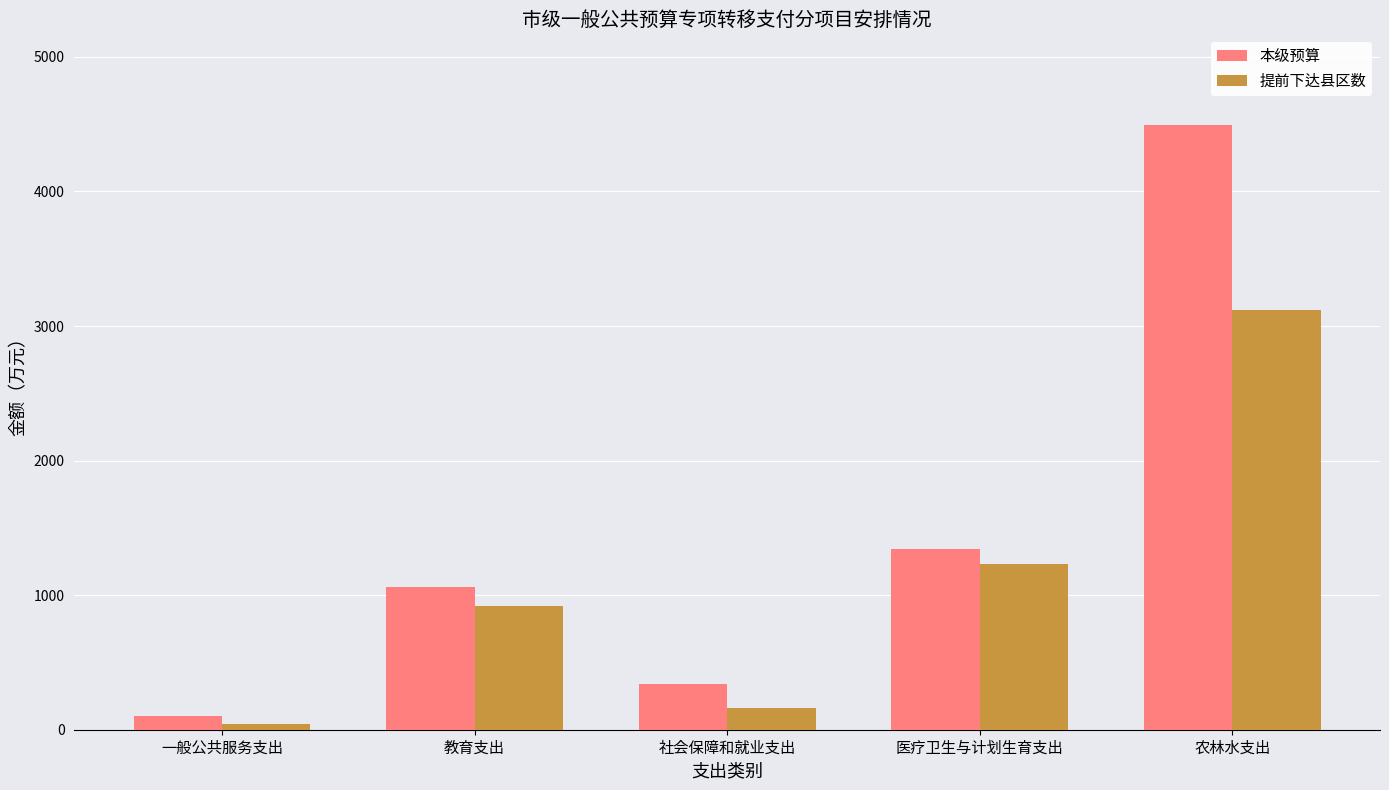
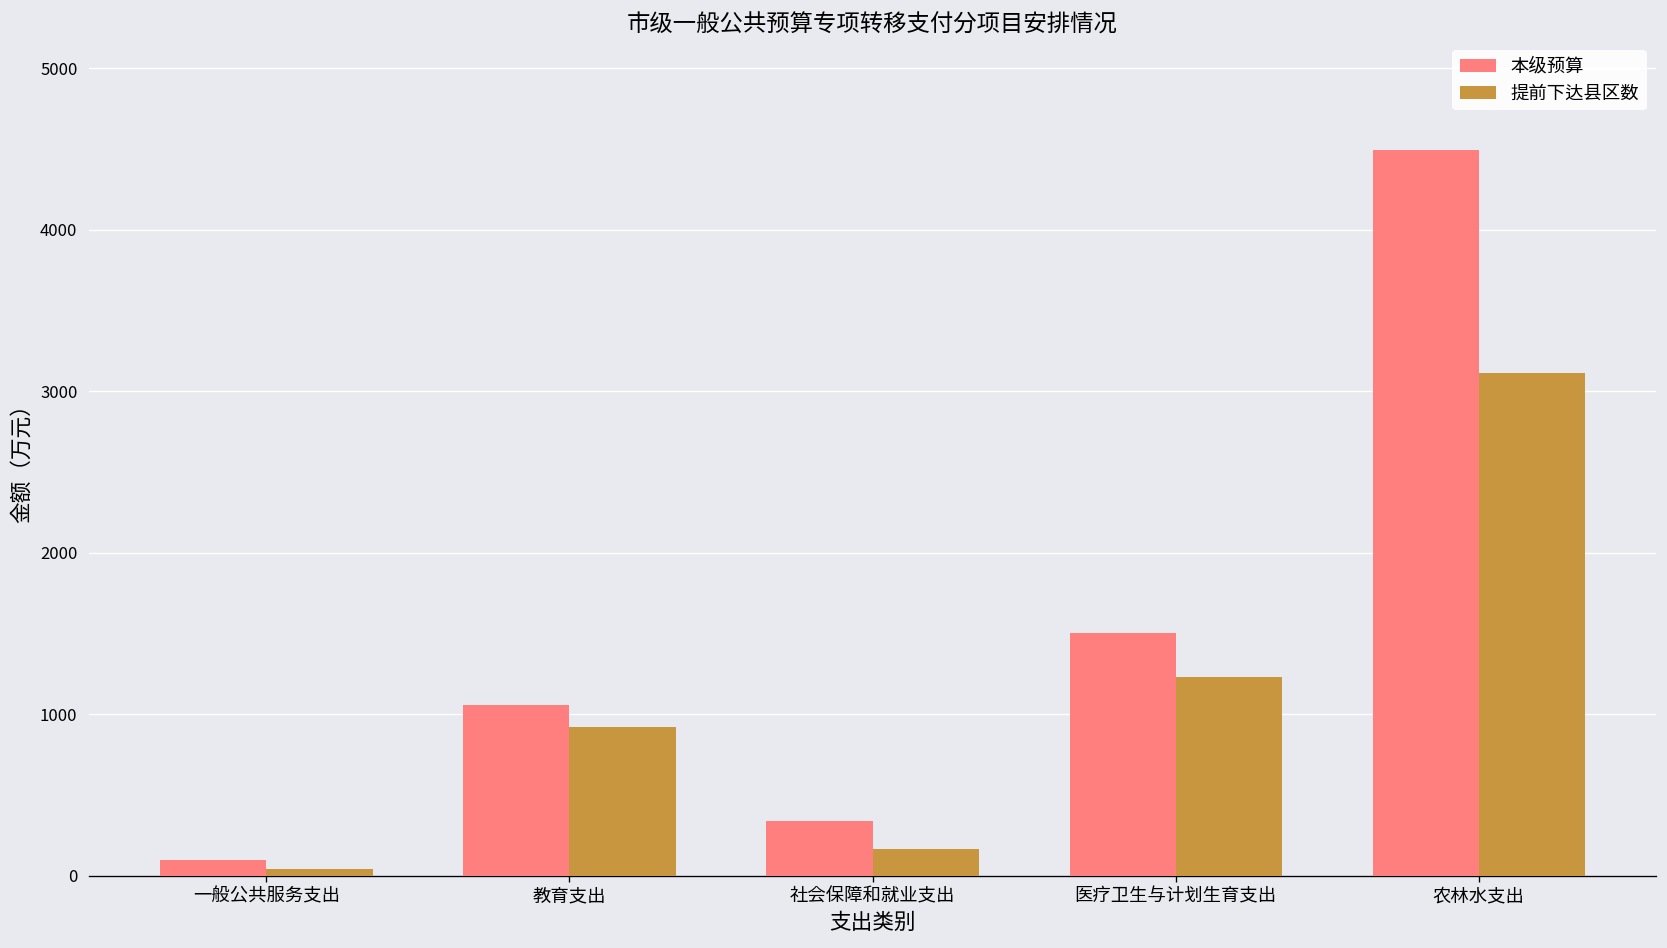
本级预算, 医疗卫生与计划生育支出: 1340 -> 1500
